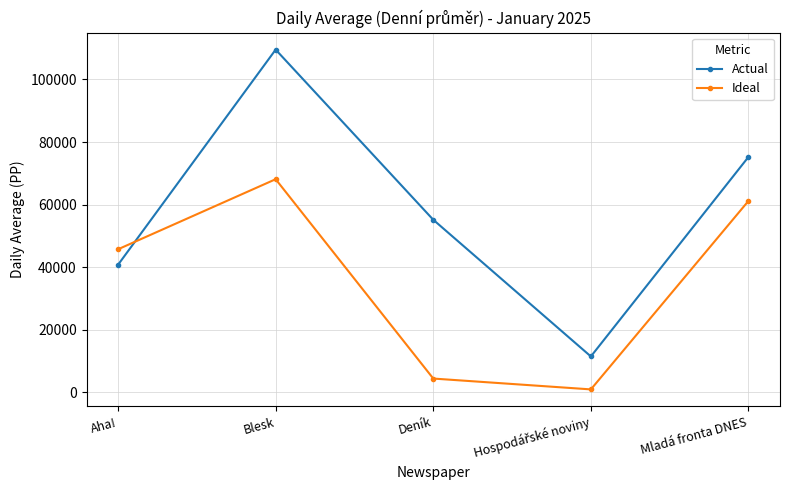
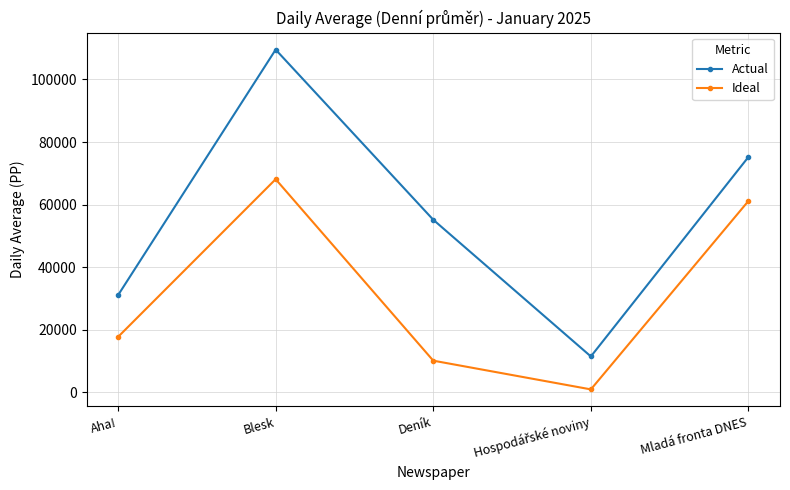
Actual, Aha!: 41000 -> 31000
Ideal, Aha!: 46000 -> 18000
Ideal, Deník: 4000 -> 10000
